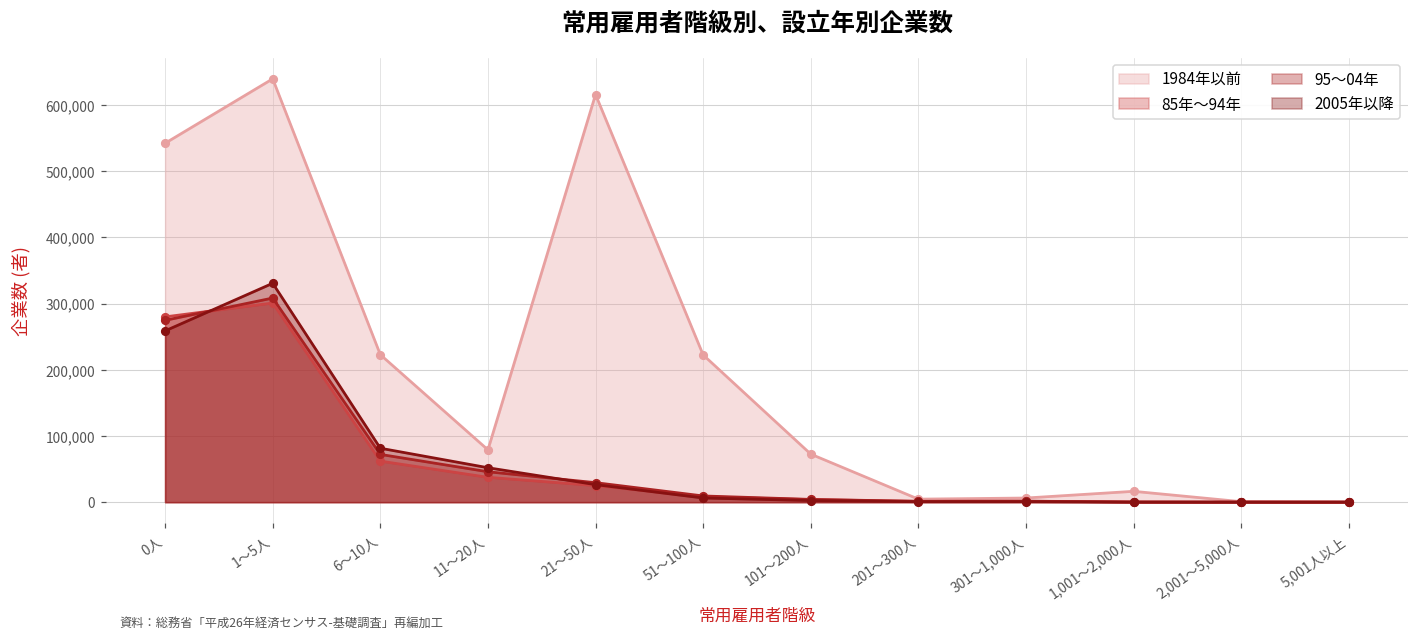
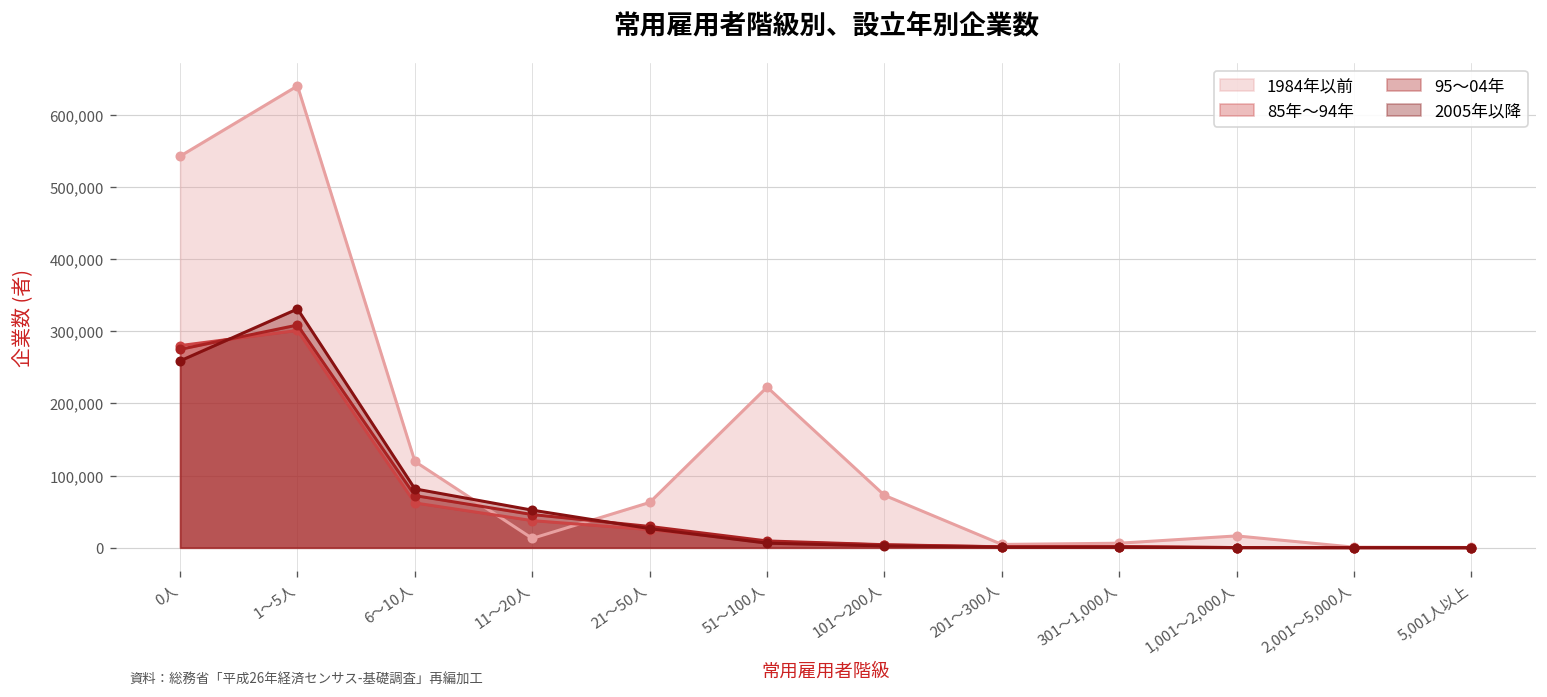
1984年以前, 6～10人: 220,000 -> 120,000
1984年以前, 11～20人: 80,000 -> 10,000
1984年以前, 21～50人: 620,000 -> 60,000
